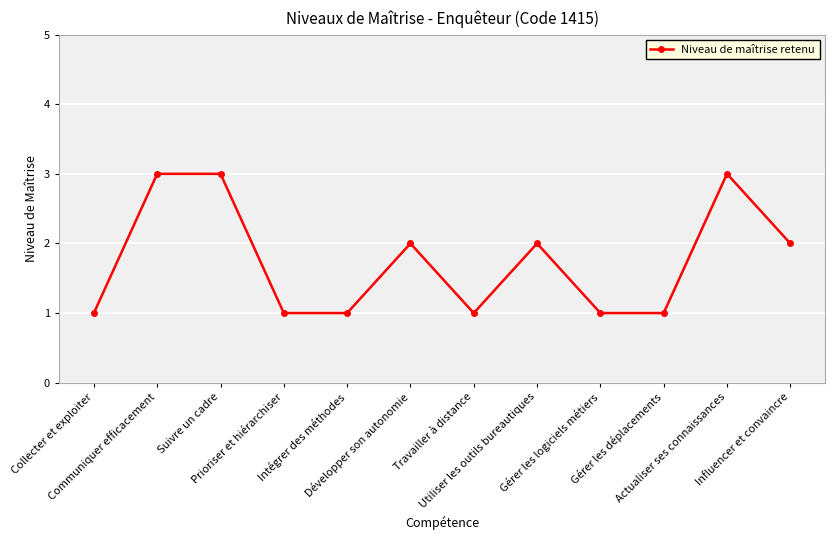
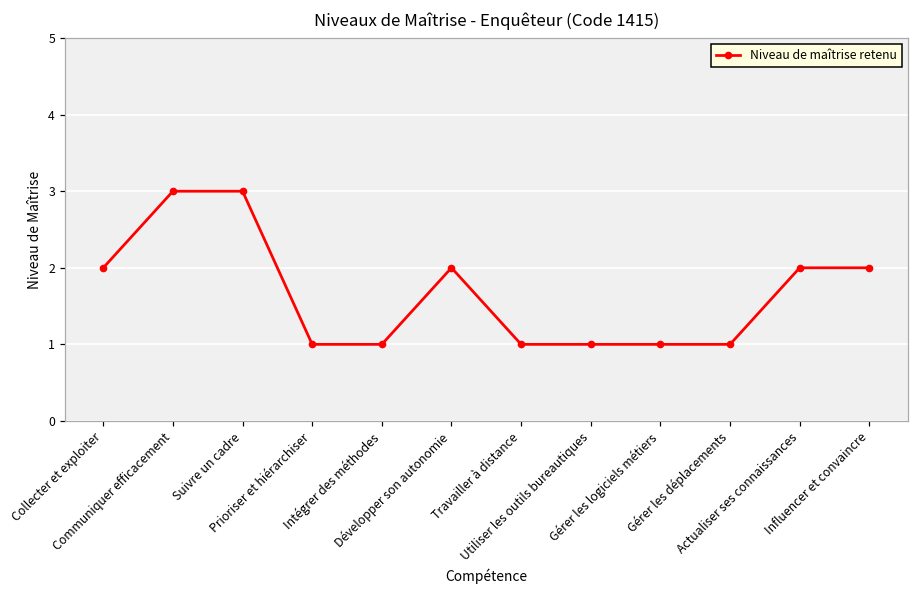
Collecter et exploiter: 1 -> 2
Utiliser les outils bureautiques: 2 -> 1
Actualiser ses connaissances: 3 -> 2
